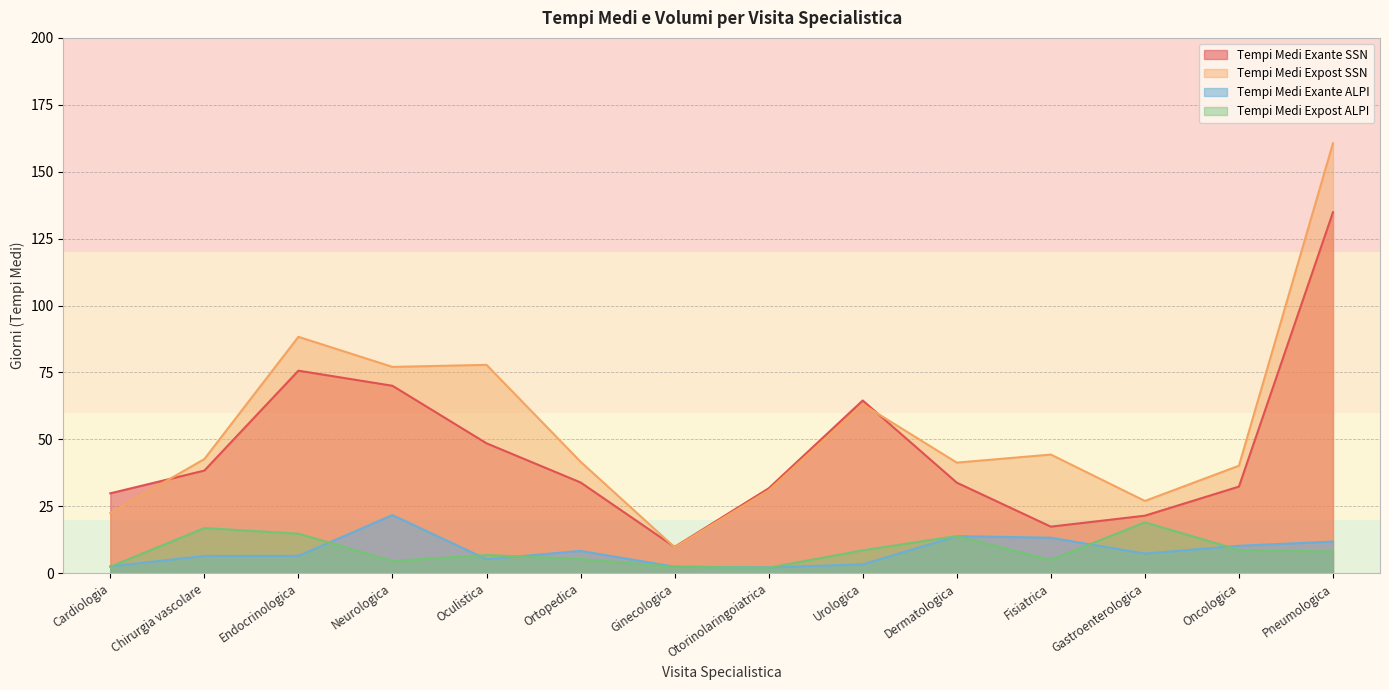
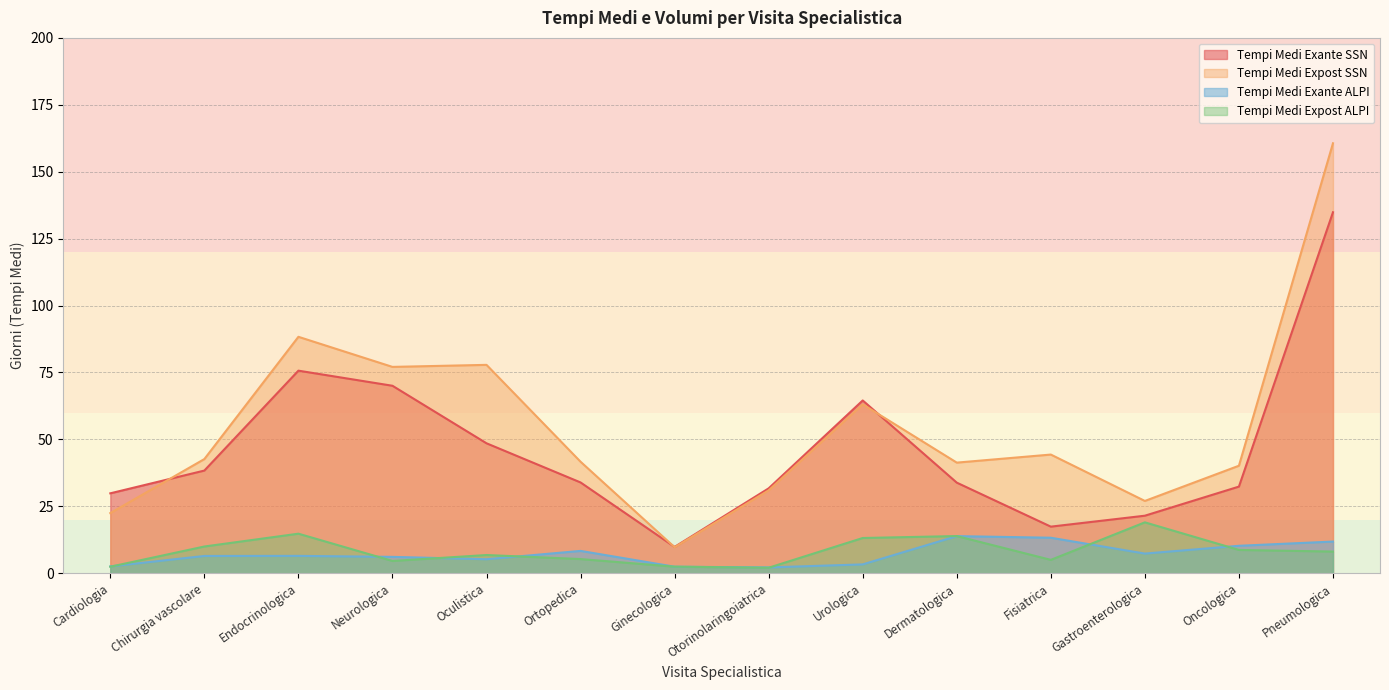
Tempi Medi Expost ALPI, Chirurgia vascolare: 17 -> 10
Tempi Medi Exante ALPI, Neurologica: 22 -> 6
Tempi Medi Expost ALPI, Urologica: 9 -> 13
